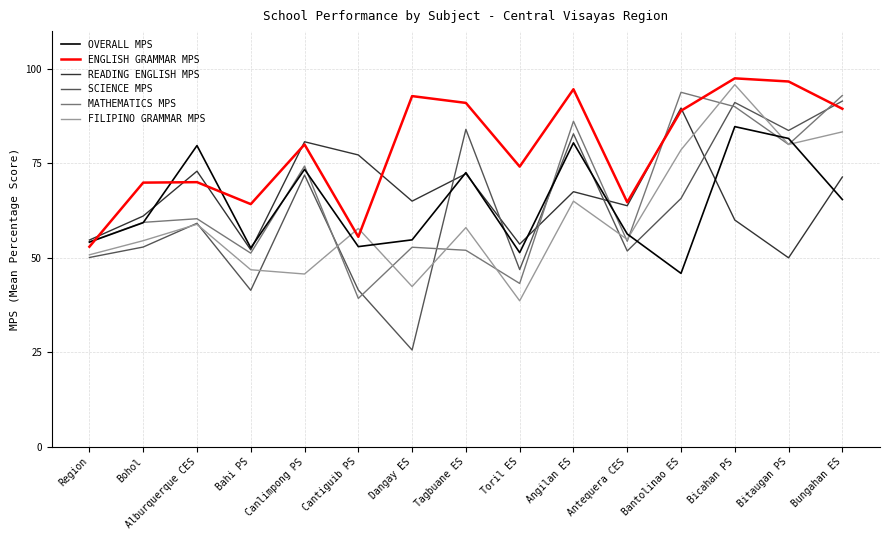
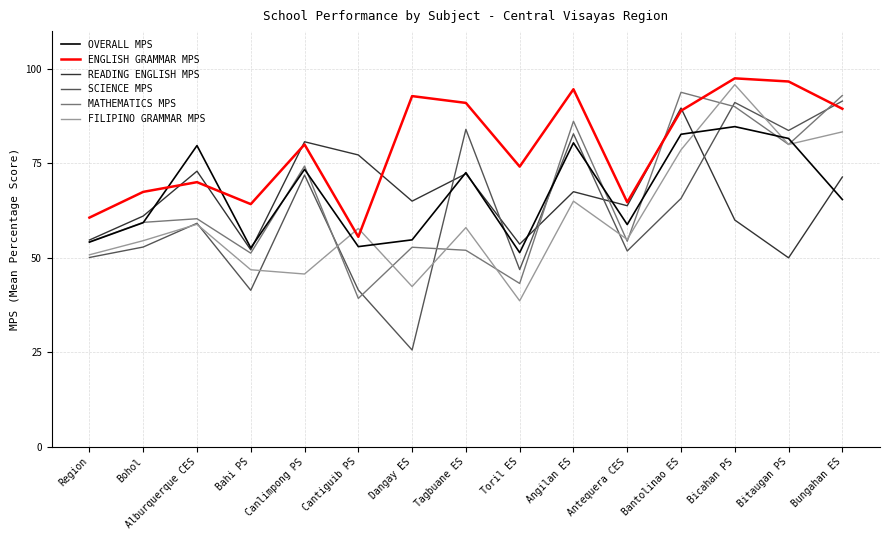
ENGLISH GRAMMAR MPS, Region: 53 -> 61
ENGLISH GRAMMAR MPS, Bohol: 70 -> 67
OVERALL MPS, Antequera CES: 56 -> 59
OVERALL MPS, Bantolinao ES: 46 -> 83
